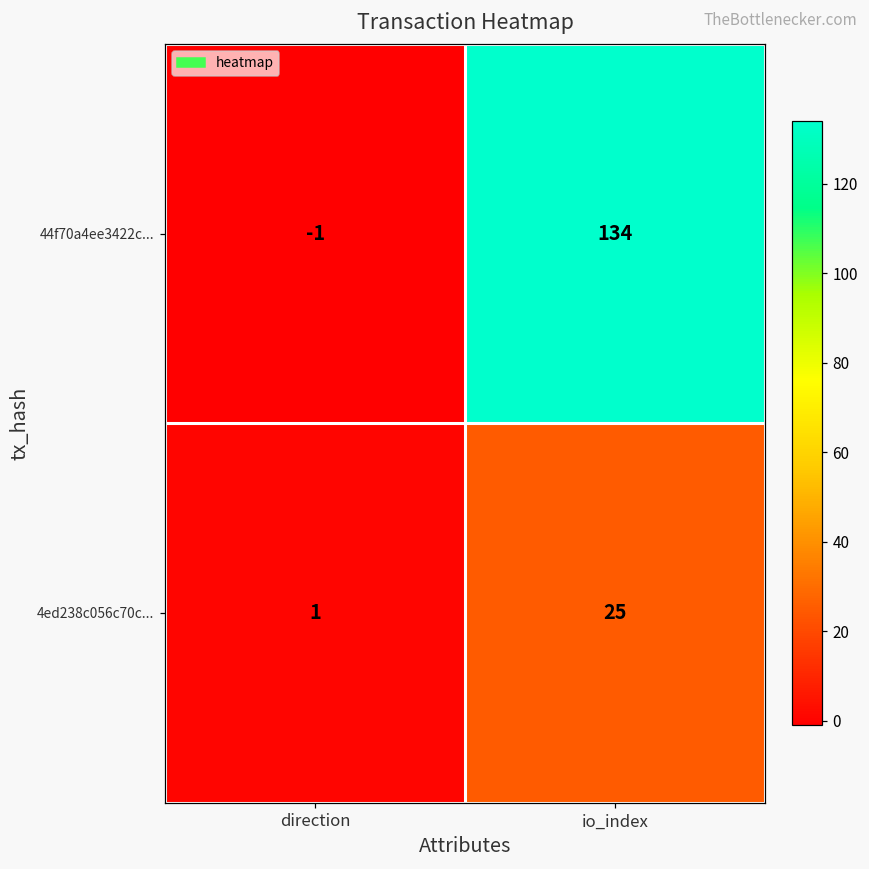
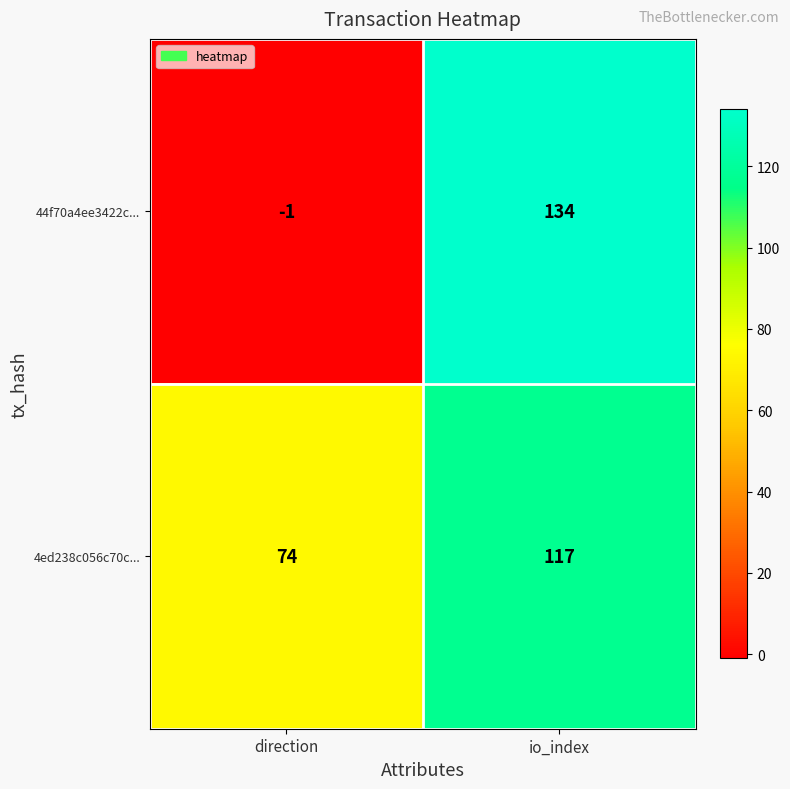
4ed238c056c70c..., direction: 1 -> 74
4ed238c056c70c..., io_index: 25 -> 117
